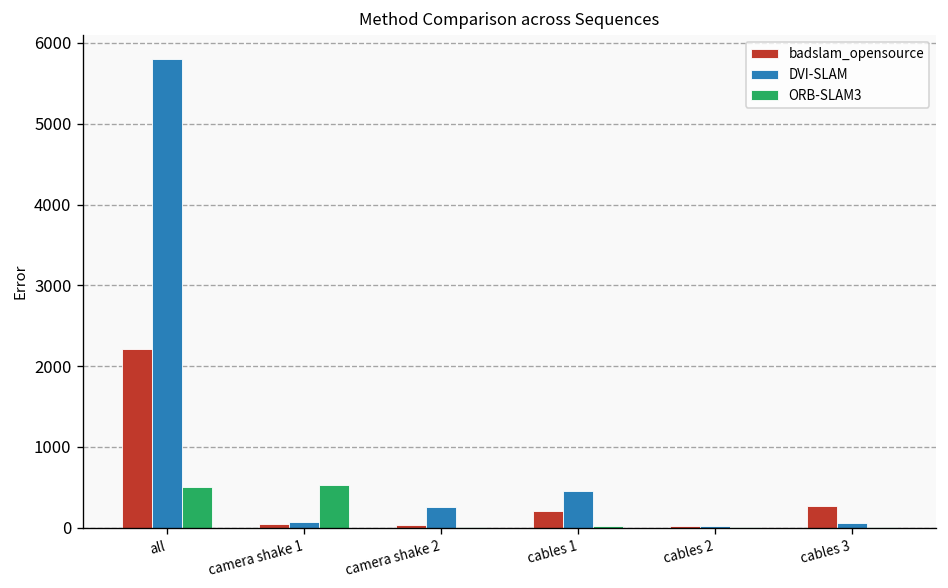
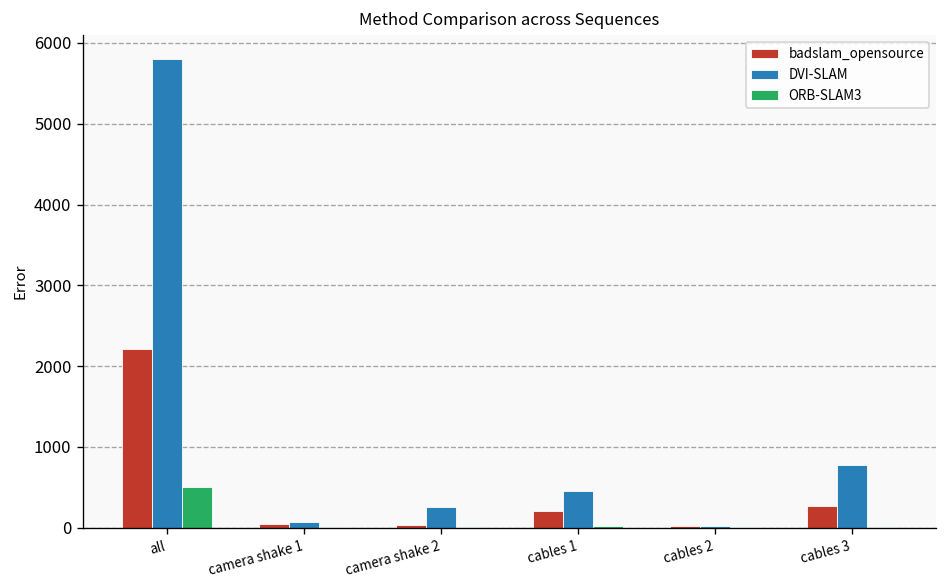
ORB-SLAM3, camera shake 1: 500 -> 0
DVI-SLAM, cables 3: 100 -> 800
